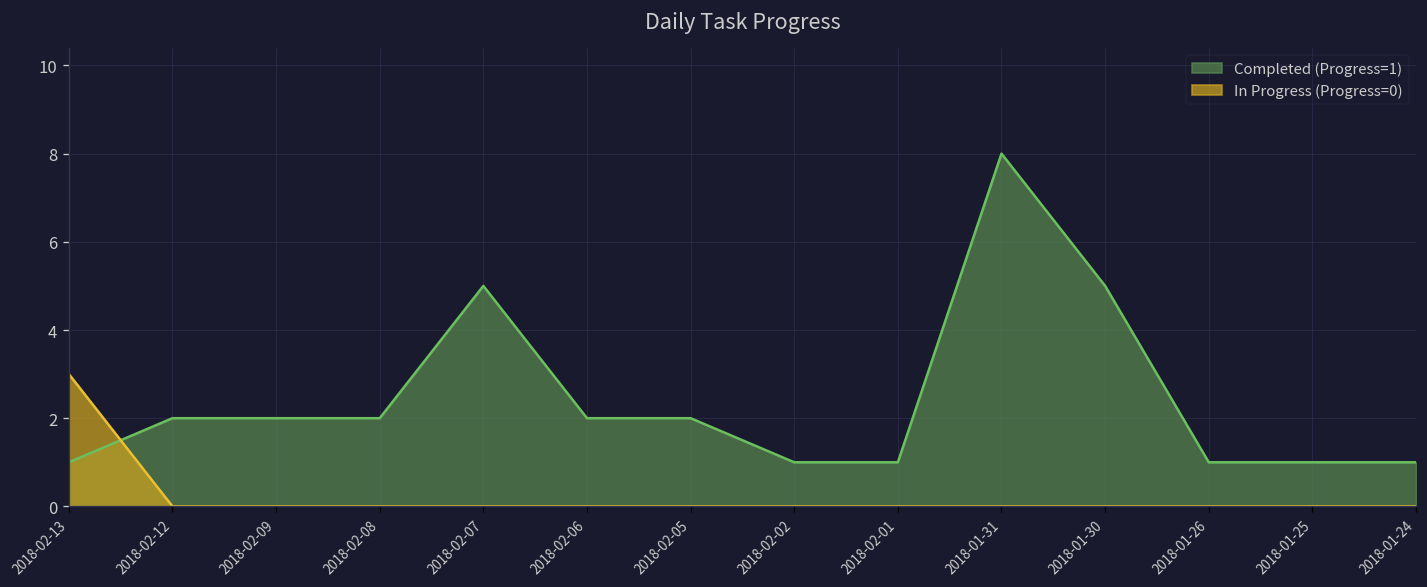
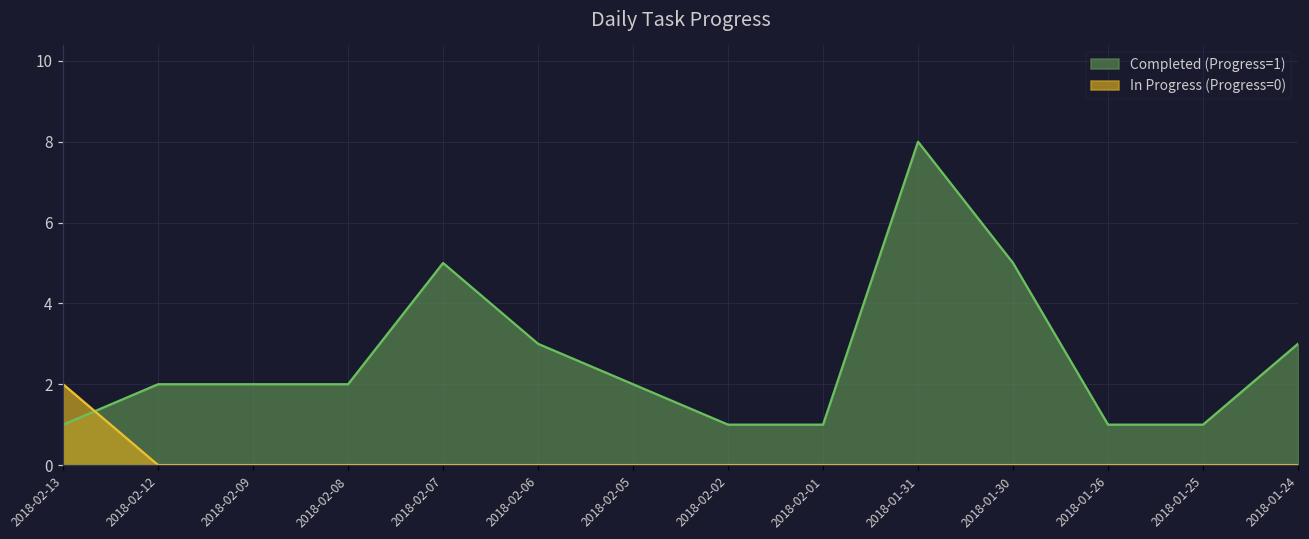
In Progress (Progress=0), 2018-02-13: 3 -> 2
Completed (Progress=1), 2018-02-06: 2 -> 3
Completed (Progress=1), 2018-01-24: 1 -> 3
